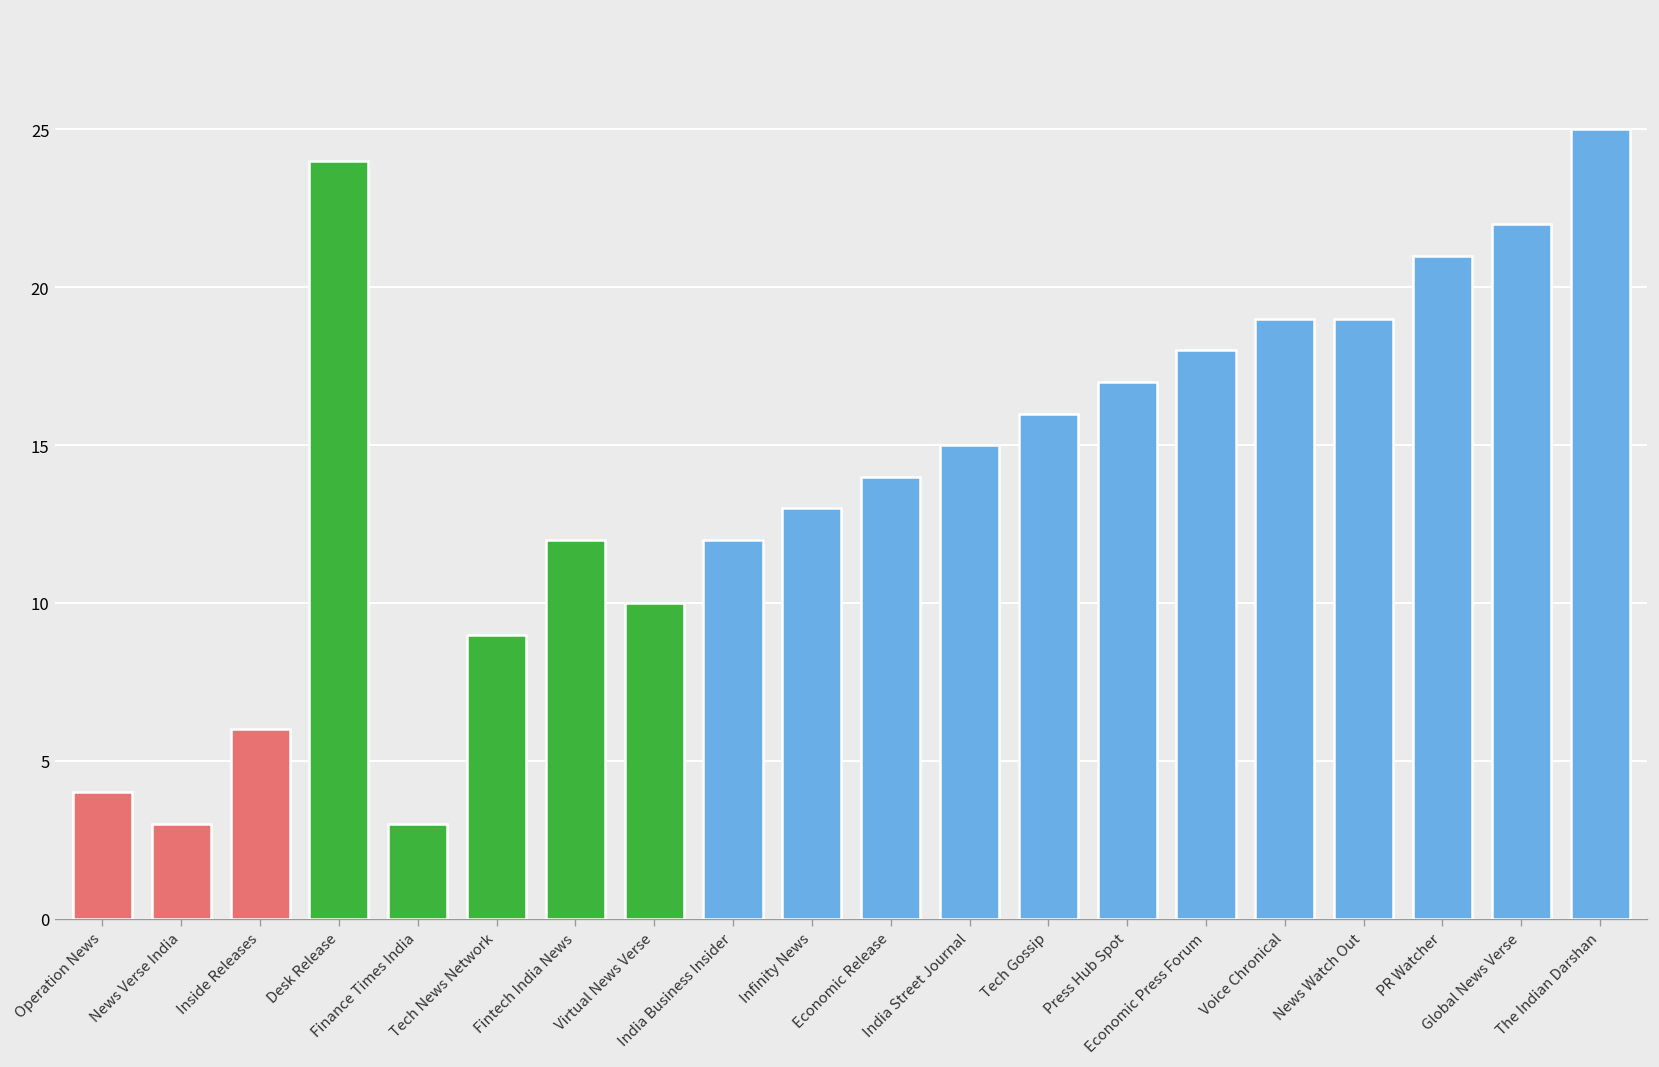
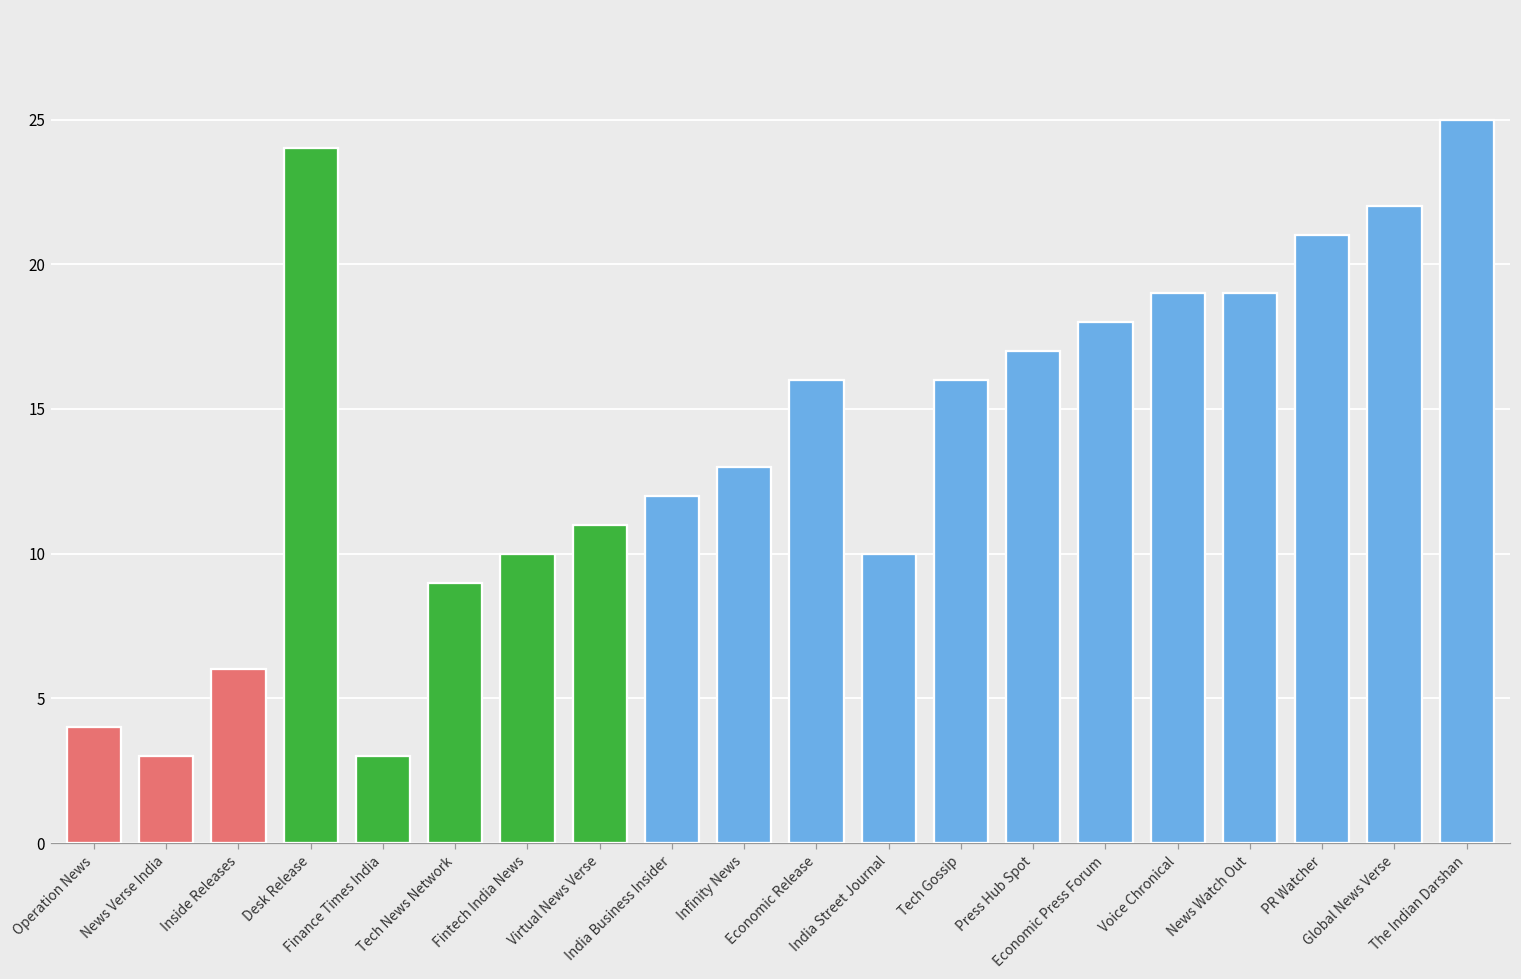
Fintech India News: 12 -> 10
Virtual News Verse: 10 -> 11
Economic Release: 14 -> 16
India Street Journal: 15 -> 10
